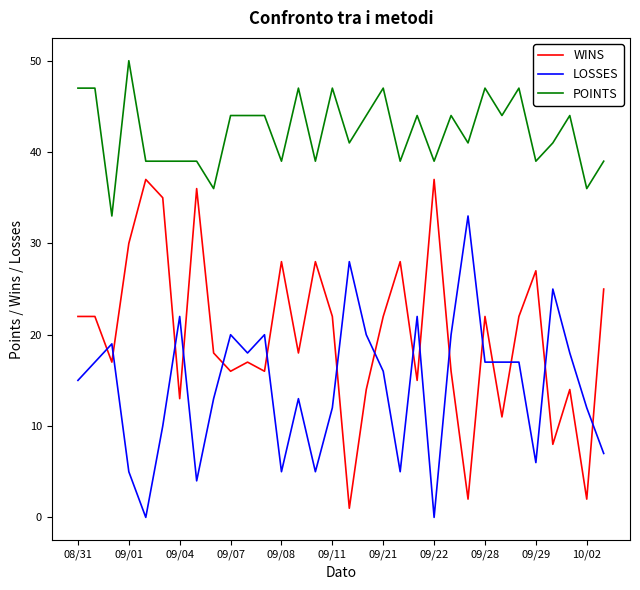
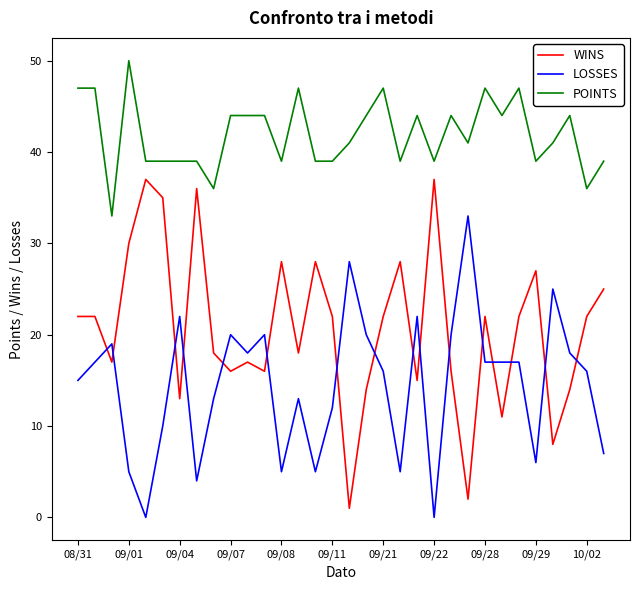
POINTS, 09/11: 47 -> 39
WINS, 10/02: 2 -> 22
LOSSES, 10/02: 12 -> 16
